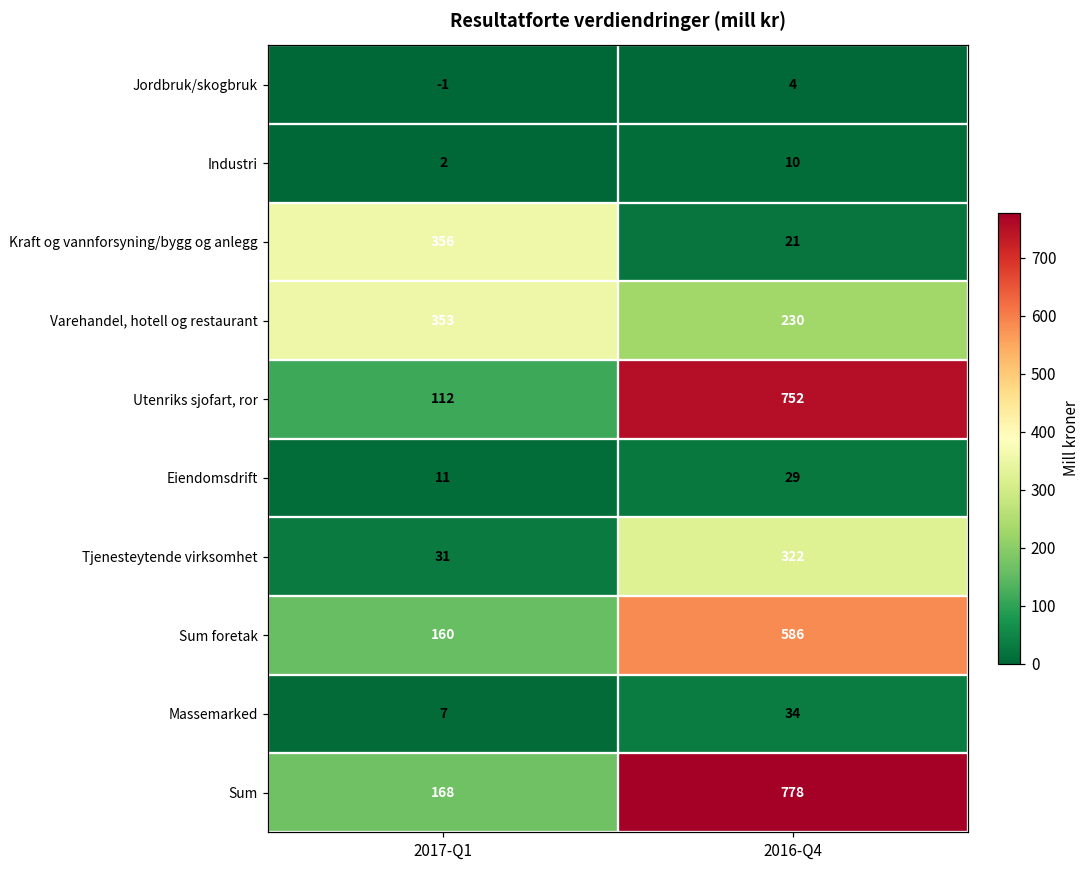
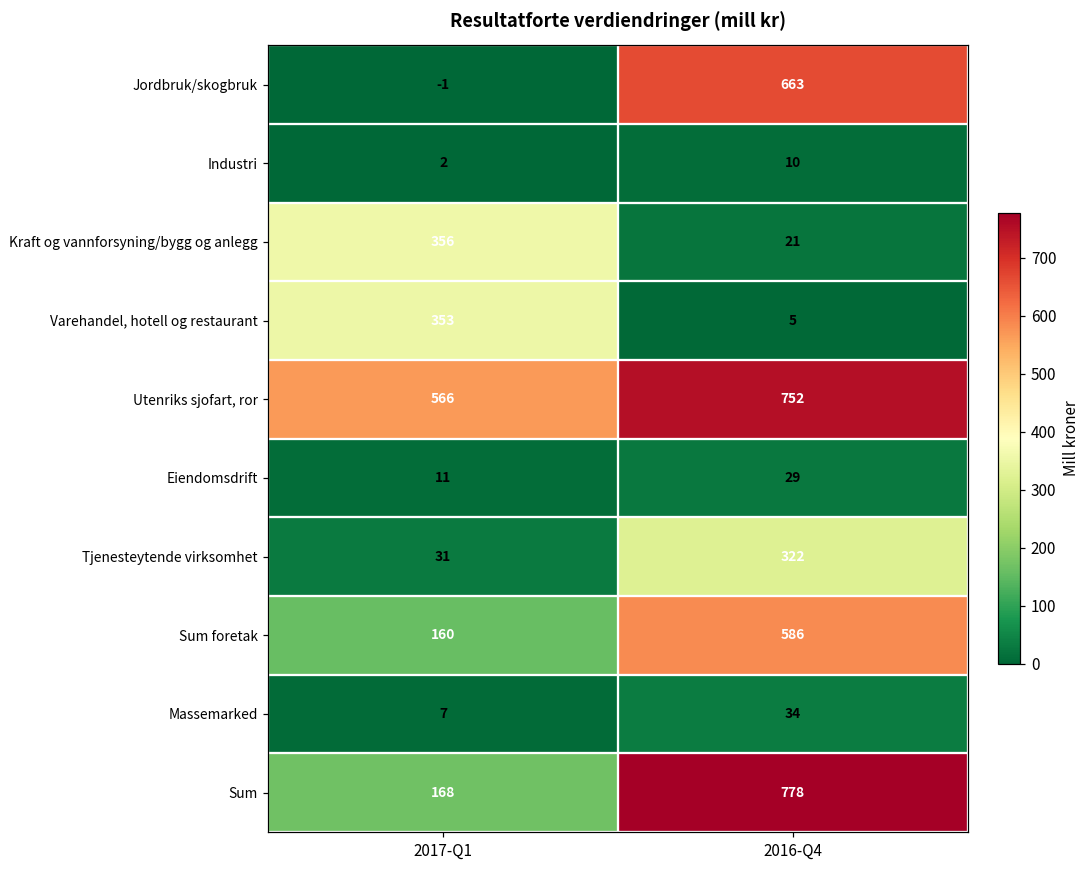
Jordbruk/skogbruk, 2016-Q4: 4 -> 663
Varehandel, hotell og restaurant, 2016-Q4: 230 -> 5
Utenriks sjofart, ror, 2017-Q1: 112 -> 566
